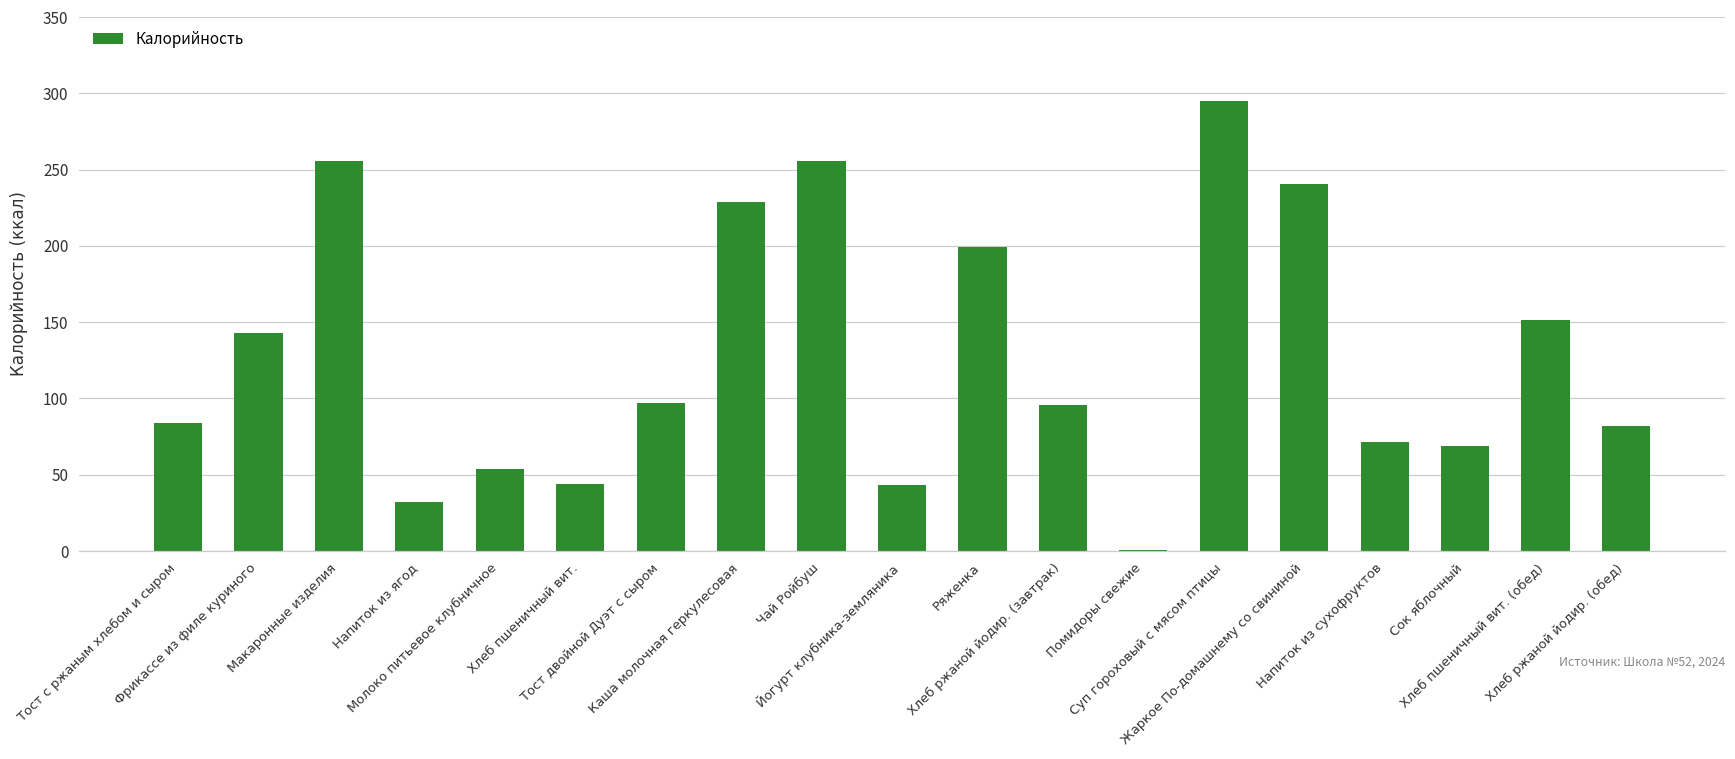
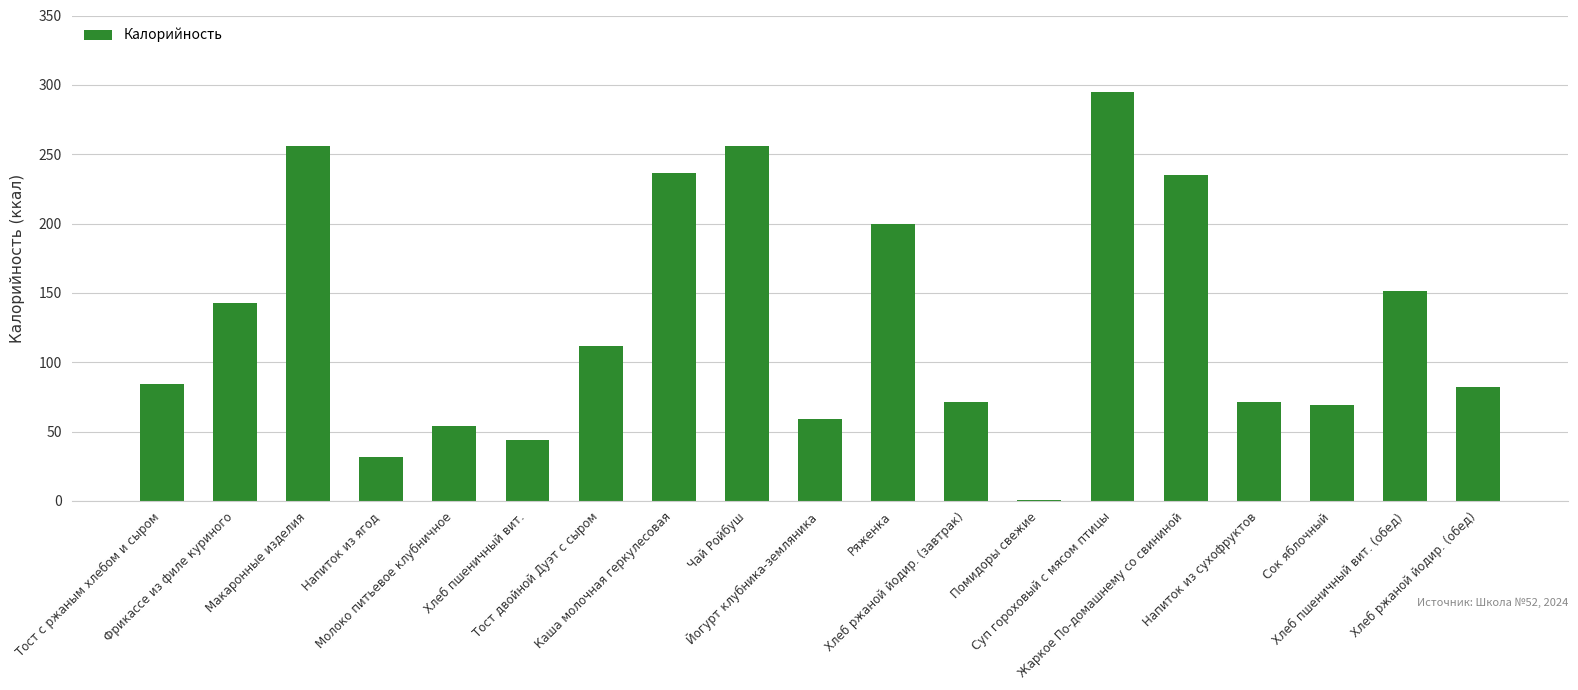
Тост двойной Дуэт с сыром: 97 -> 112
Каша молочная геркулесовая: 229 -> 236
Йогурт клубника-земляника: 43 -> 59
Хлеб ржаной йодир. (завтрак): 96 -> 71
Жаркое По-домашнему со свининой: 241 -> 235
